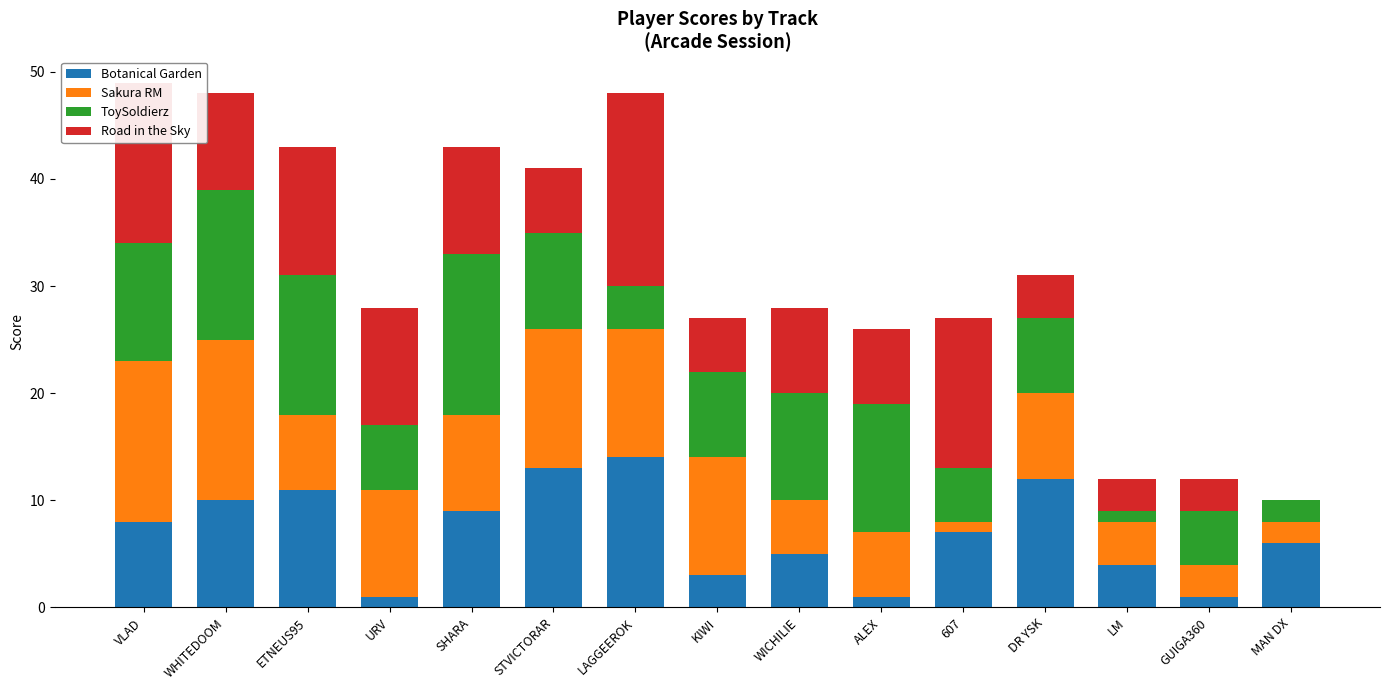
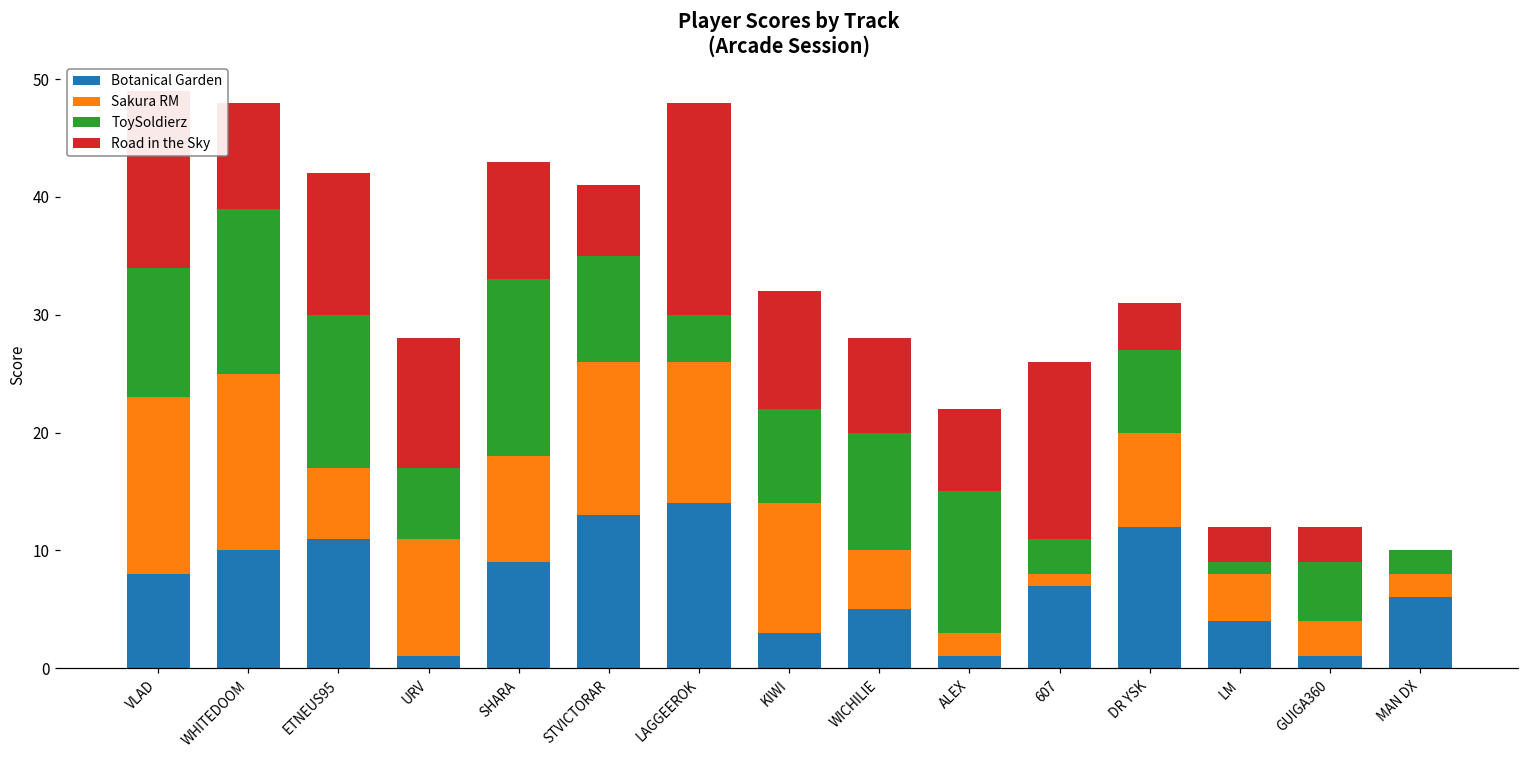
Sakura RM, ETNEUS95: 7 -> 6
Road in the Sky, KIWI: 5 -> 10
Sakura RM, ALEX: 6 -> 2
ToySoldierz, 607: 5 -> 3
Road in the Sky, 607: 14 -> 15
